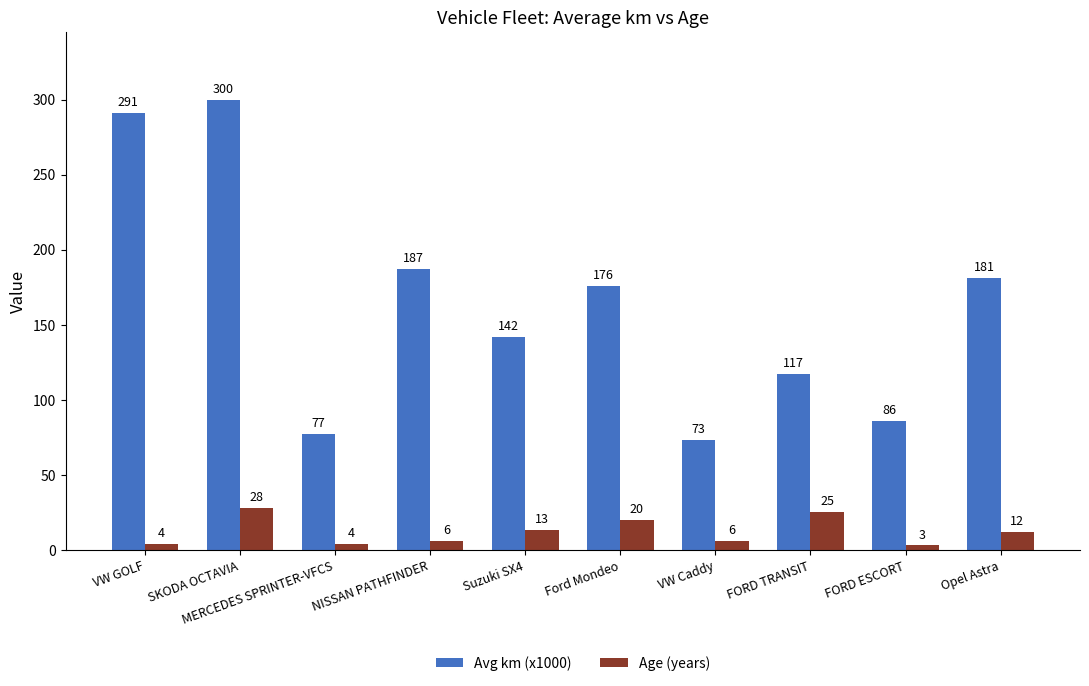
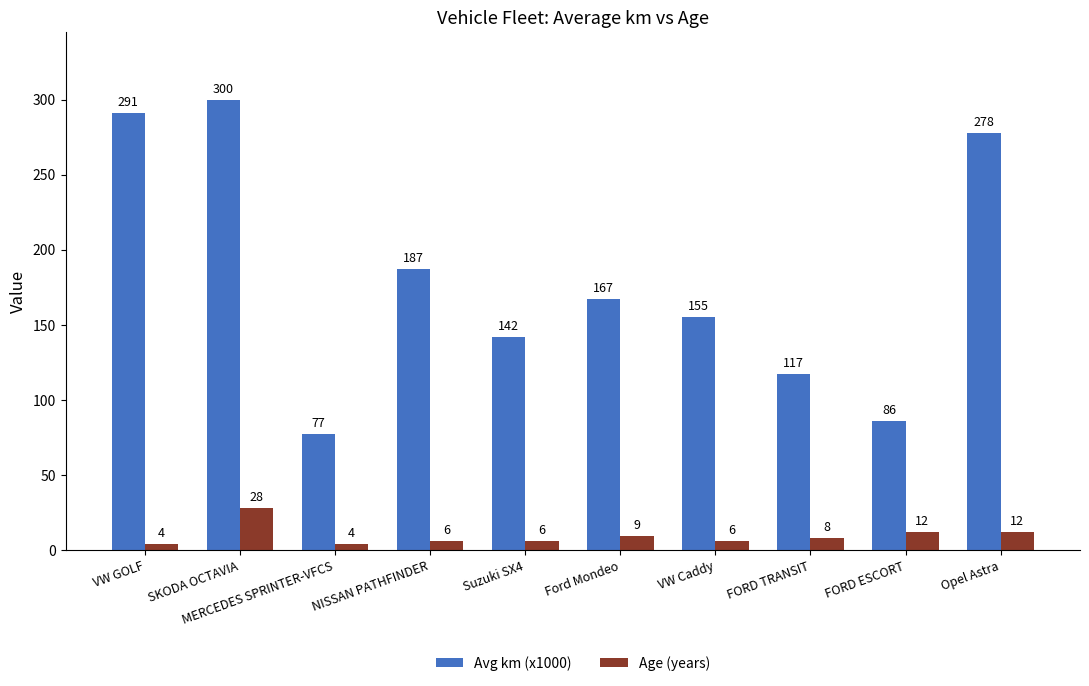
Age (years), Suzuki SX4: 13 -> 6
Avg km (x1000), Ford Mondeo: 176 -> 167
Age (years), Ford Mondeo: 20 -> 9
Avg km (x1000), VW Caddy: 73 -> 155
Age (years), FORD TRANSIT: 25 -> 8
Age (years), FORD ESCORT: 3 -> 12
Avg km (x1000), Opel Astra: 181 -> 278
